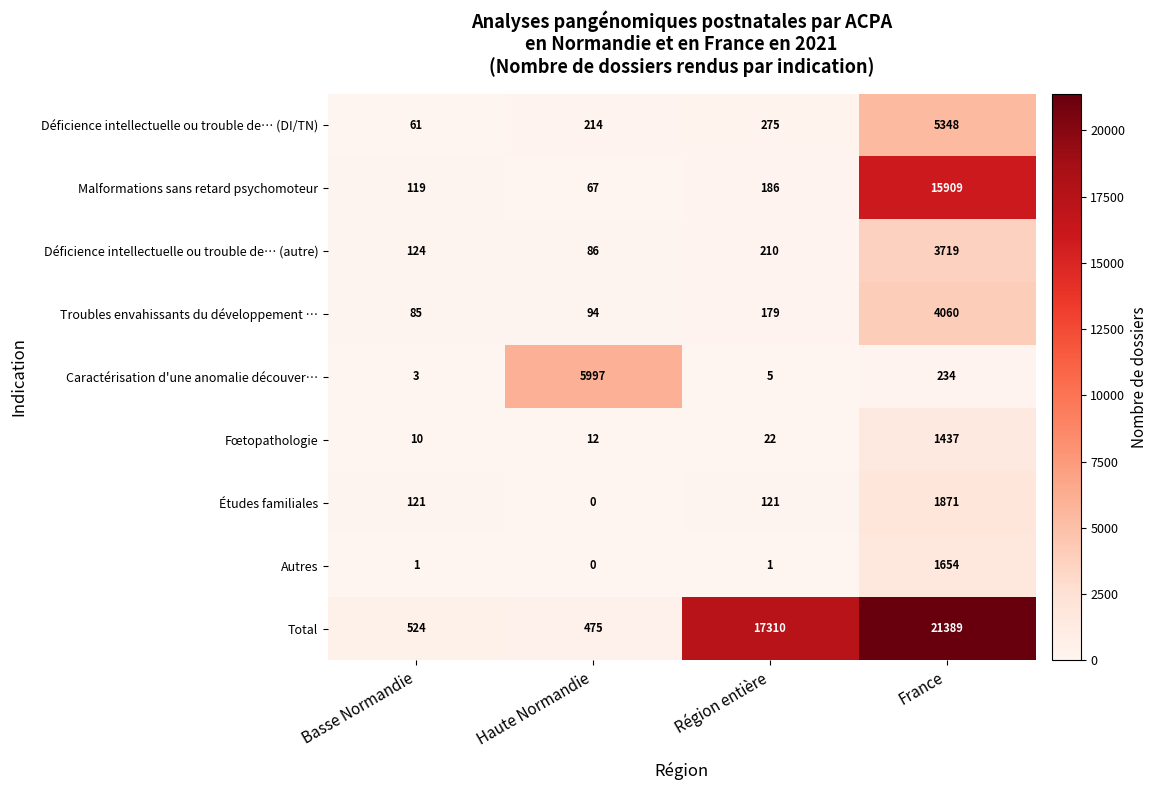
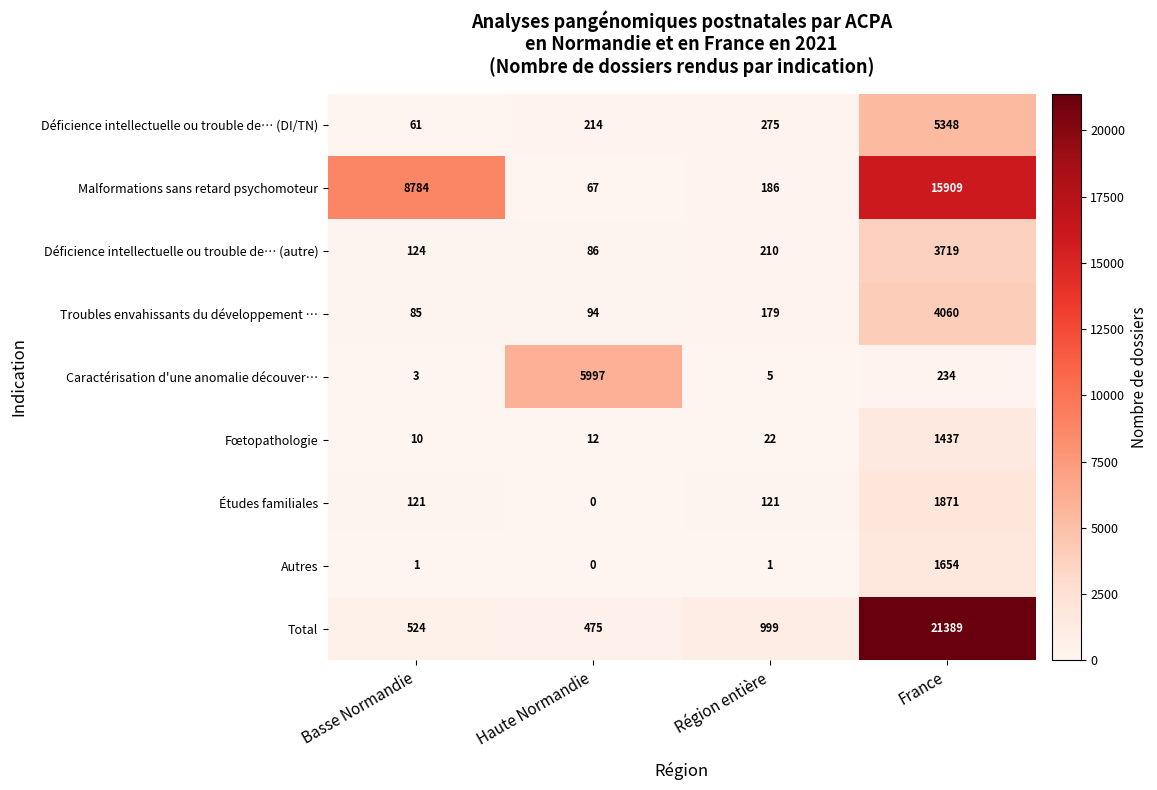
Malformations sans retard psychomoteur, Basse Normandie: 119 -> 8784
Total, Région entière: 17310 -> 999
